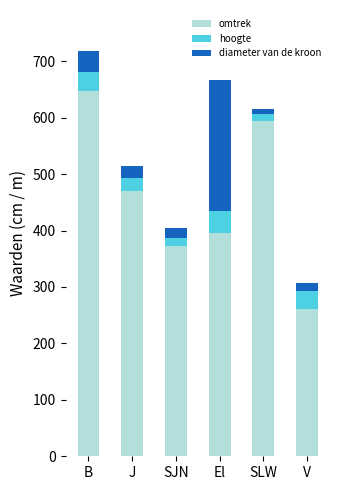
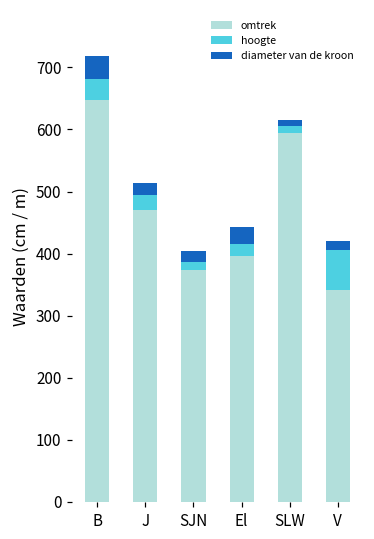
hoogte, El: 40 -> 20
diameter van de kroon, El: 230 -> 30
omtrek, V: 260 -> 340
hoogte, V: 30 -> 70
